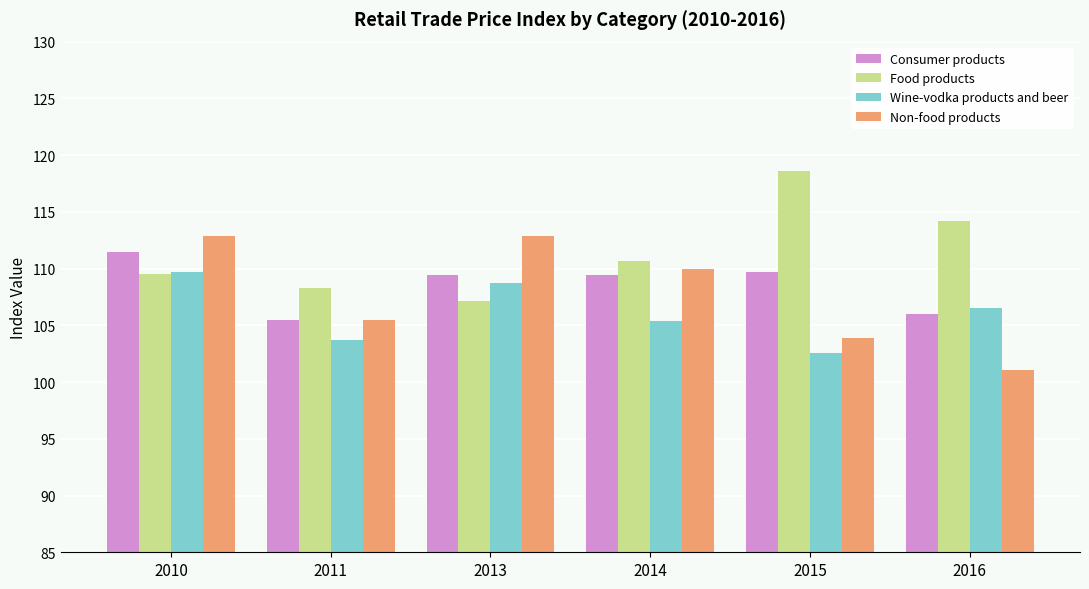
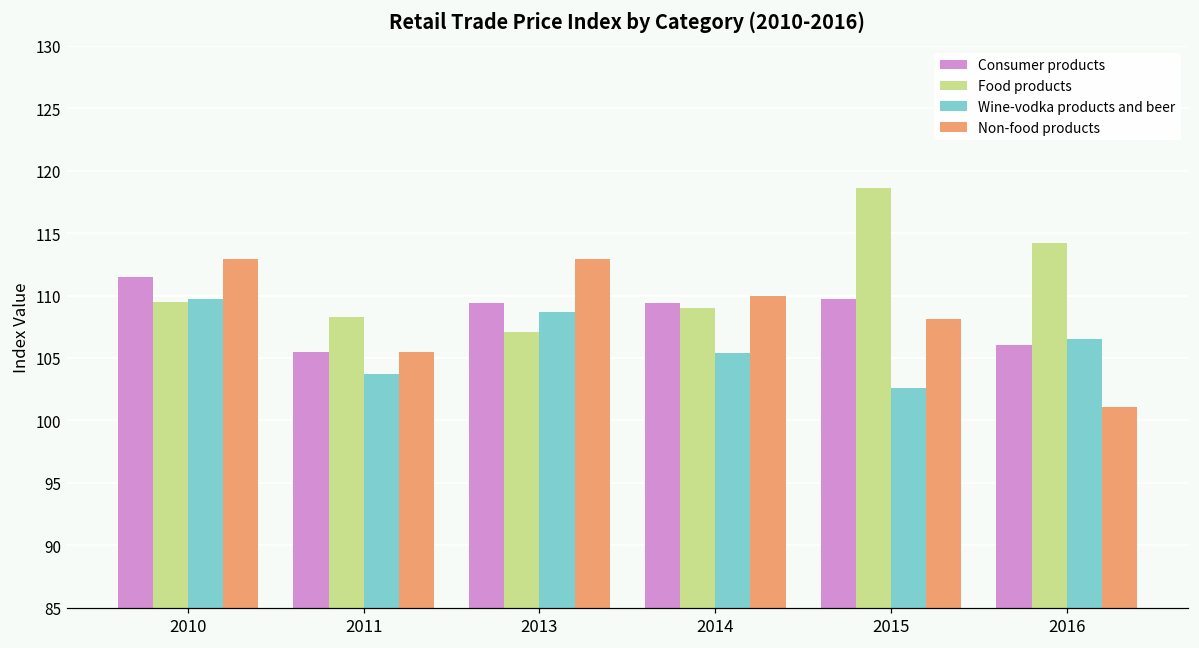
Food products, 2014: 110.7 -> 109.0
Non-food products, 2015: 103.9 -> 108.1
